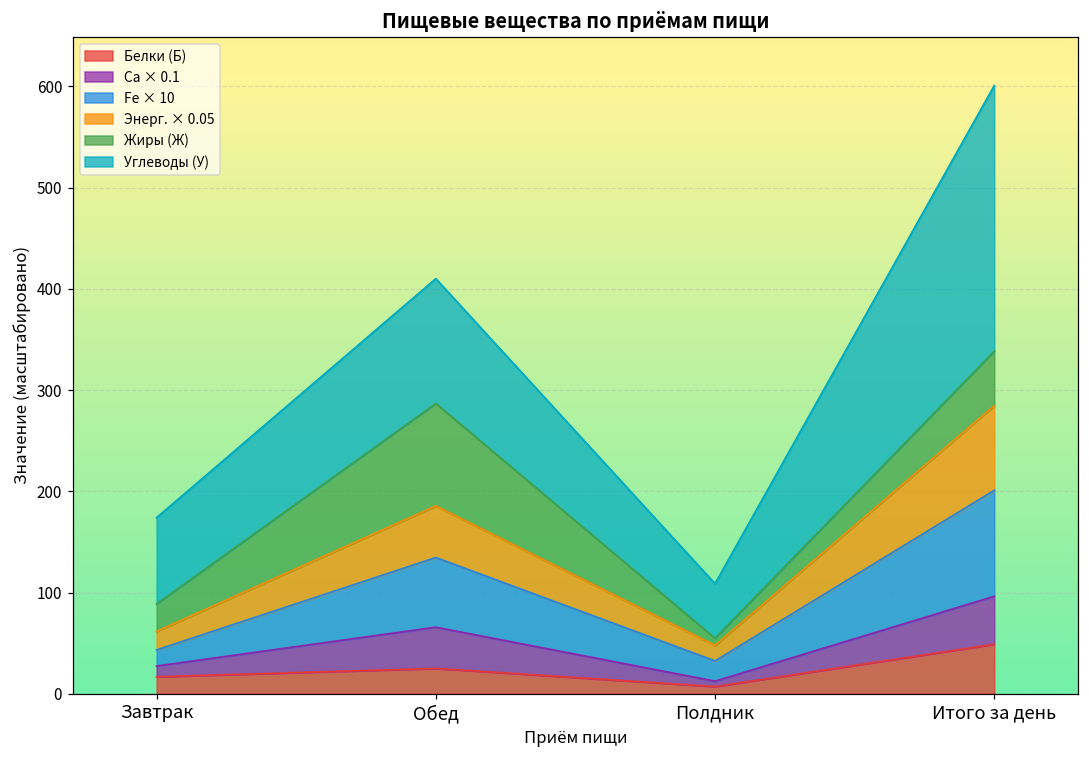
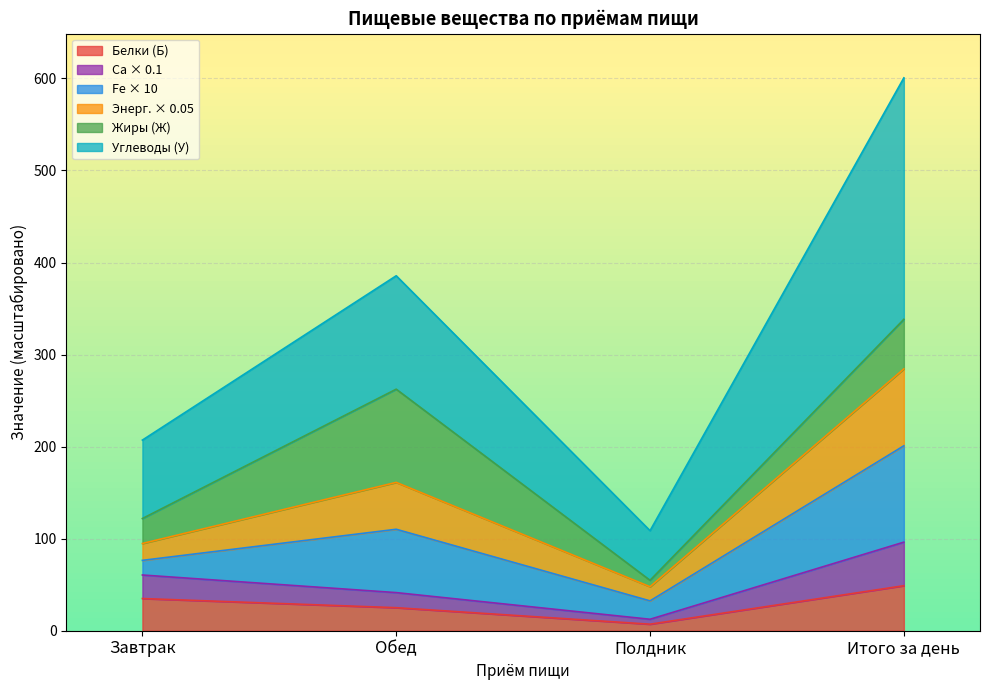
Белки (Б), Завтрак: 20 -> 30
Ca × 0.1, Завтрак: 10 -> 30
Ca × 0.1, Обед: 40 -> 20
